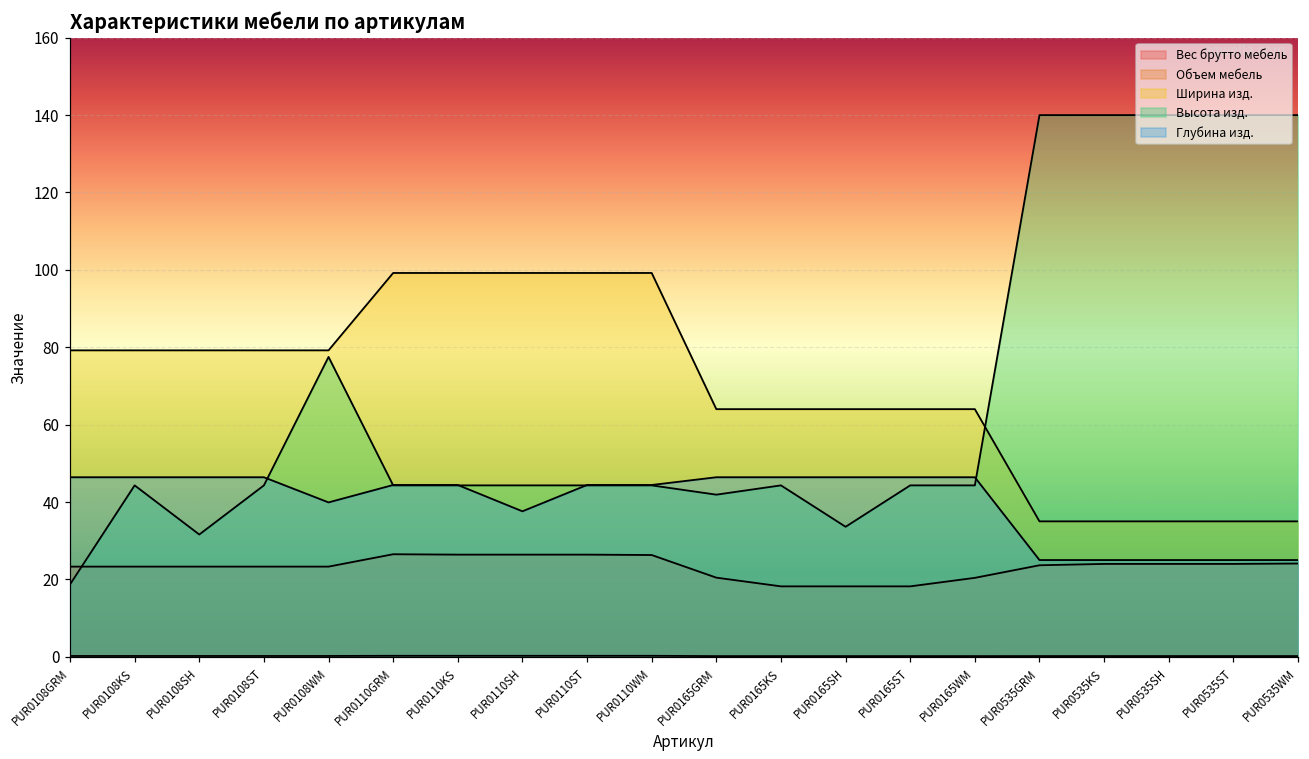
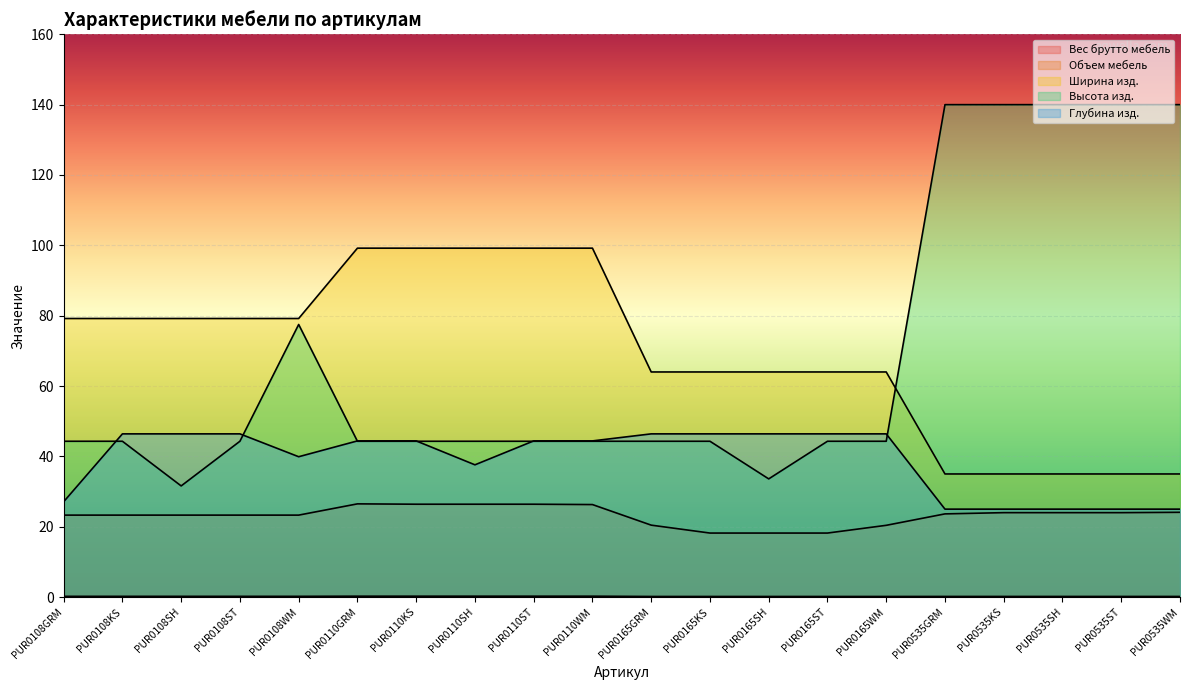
Высота изд., PUR0108GRM: 19 -> 44
Глубина изд., PUR0108GRM: 46 -> 27
Высота изд., PUR0165GRM: 42 -> 44
